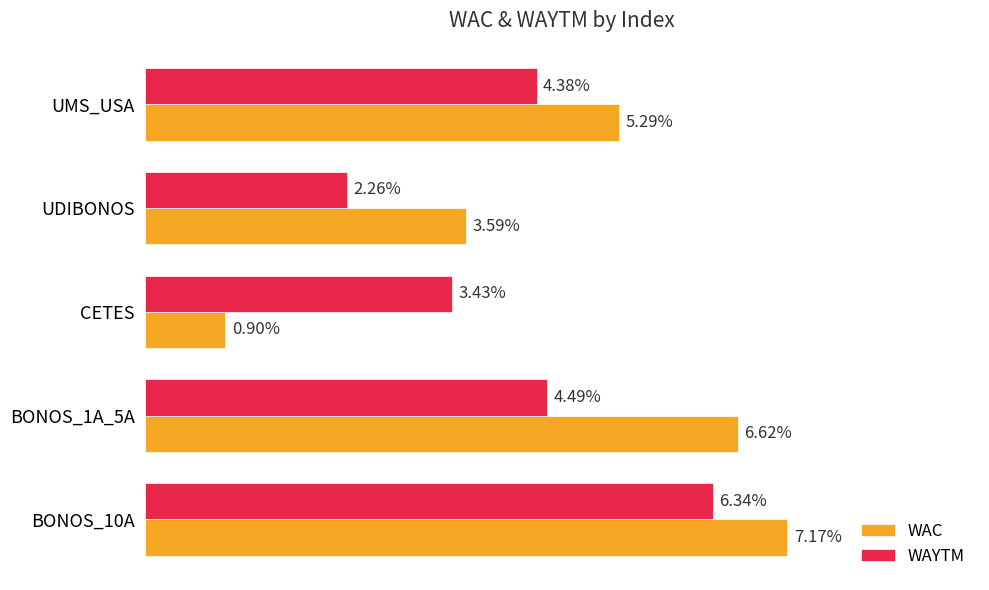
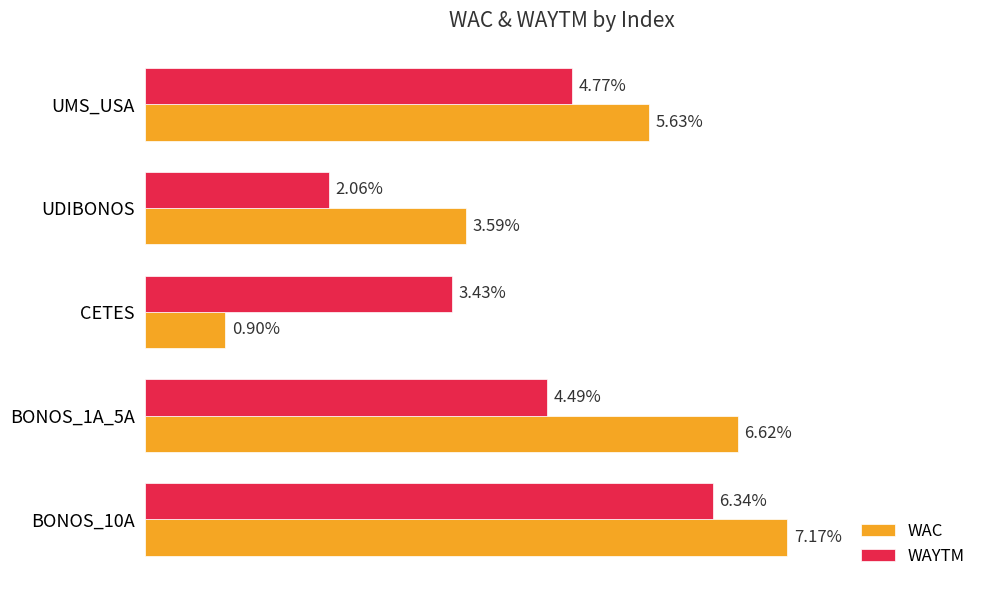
WAYTM, UMS_USA: 4.38% -> 4.77%
WAC, UMS_USA: 5.29% -> 5.63%
WAYTM, UDIBONOS: 2.26% -> 2.06%
